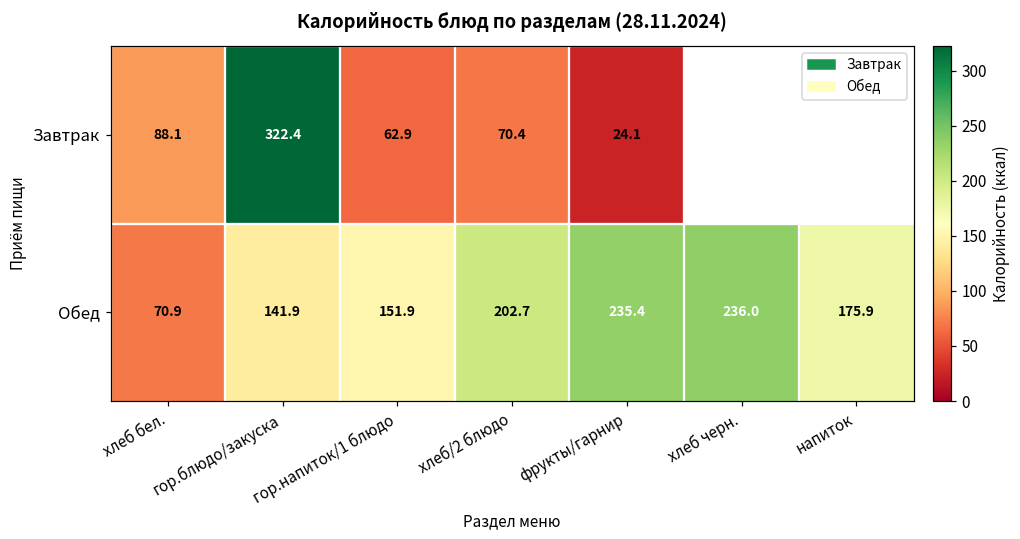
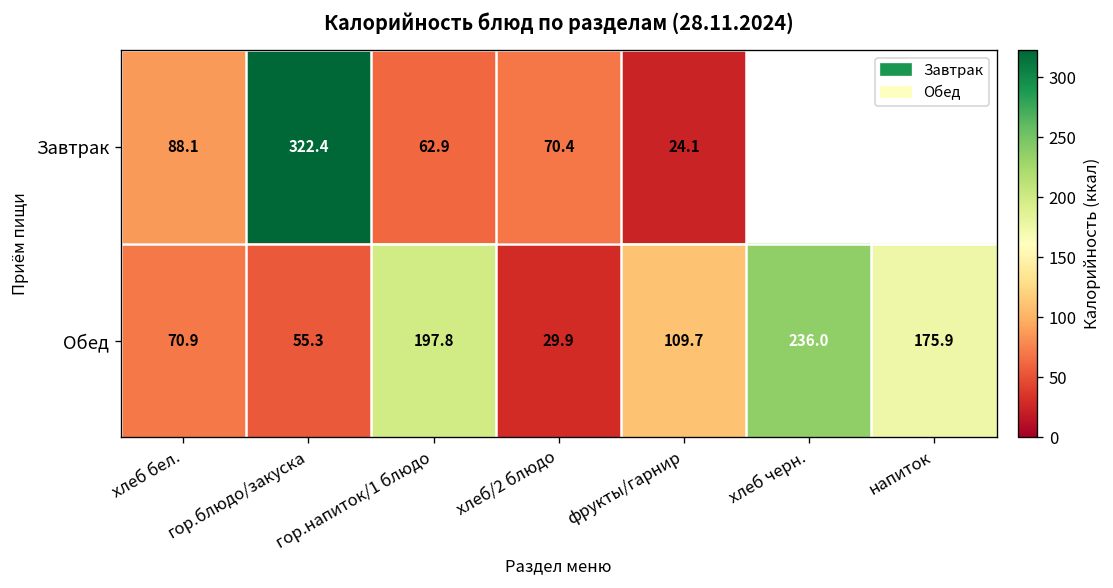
Обед, гор.блюдо/закуска: 141.9 -> 55.3
Обед, гор.напиток/1 блюдо: 151.9 -> 197.8
Обед, хлеб/2 блюдо: 202.7 -> 29.9
Обед, фрукты/гарнир: 235.4 -> 109.7
